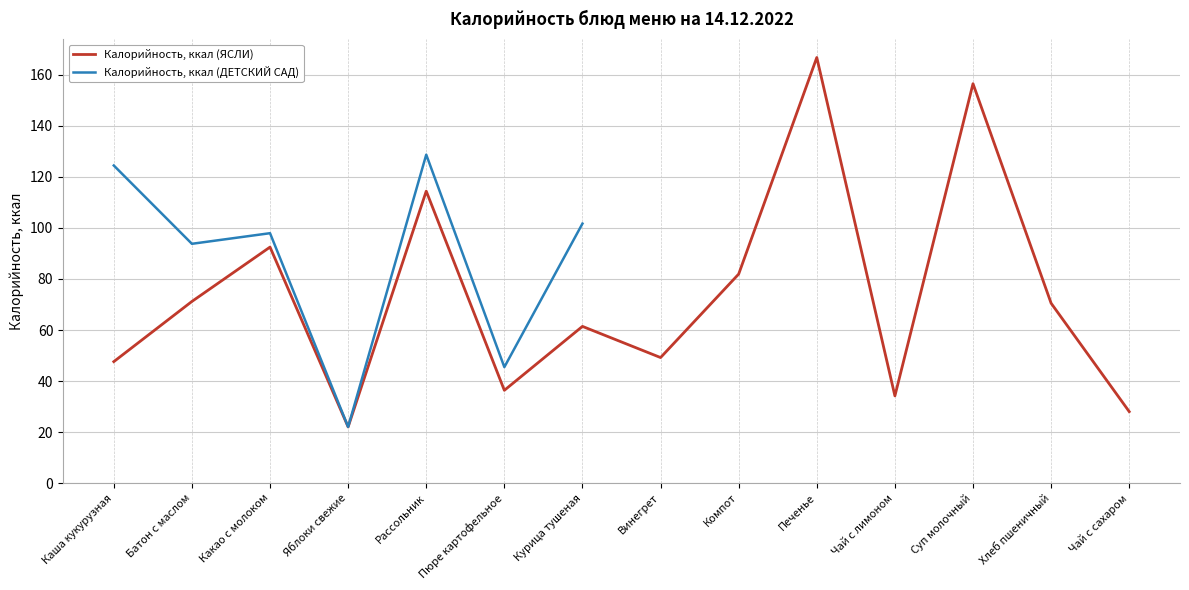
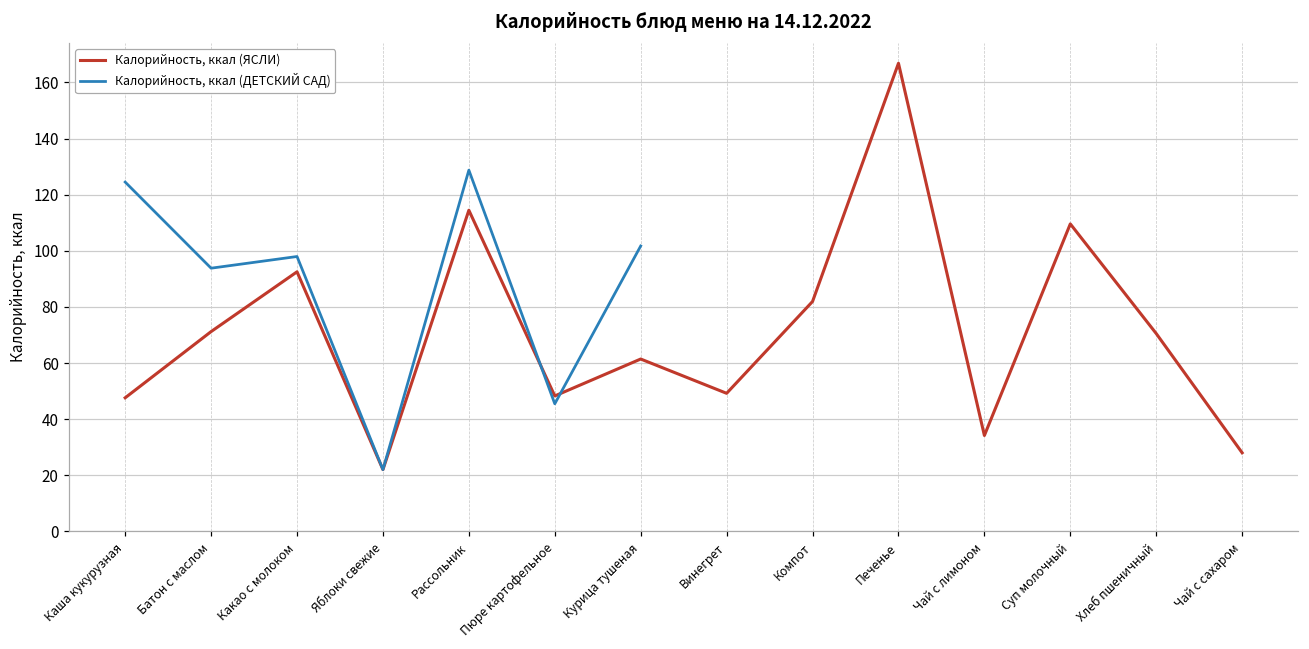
Калорийность, ккал (ЯСЛИ), Пюре картофельное: 36 -> 48
Калорийность, ккал (ЯСЛИ), Суп молочный: 157 -> 110
